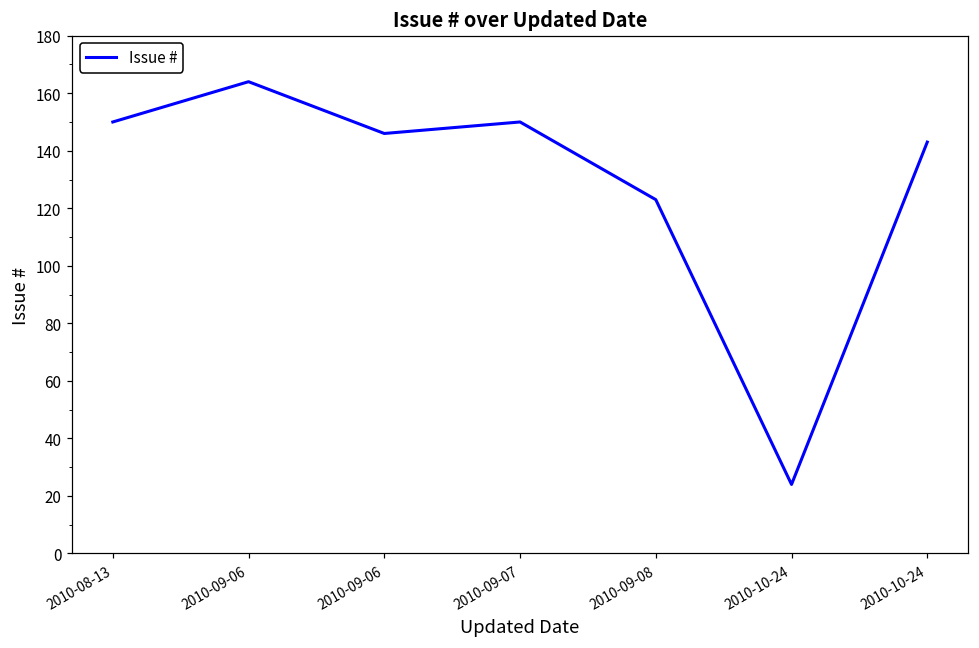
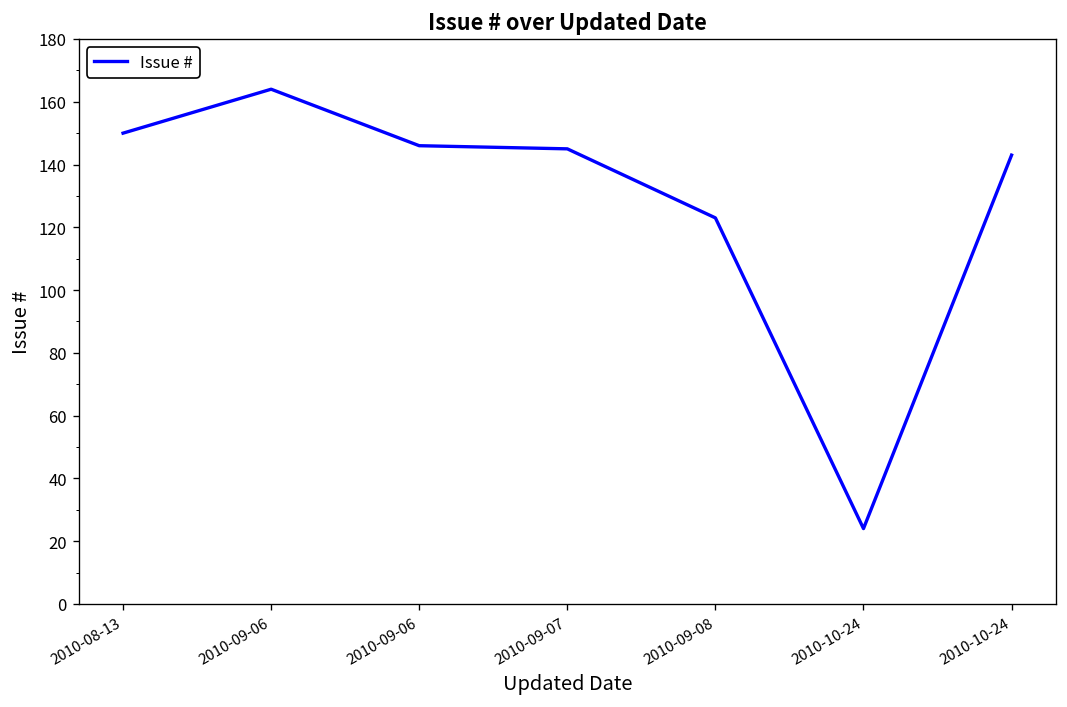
2010-09-07: 150 -> 145
